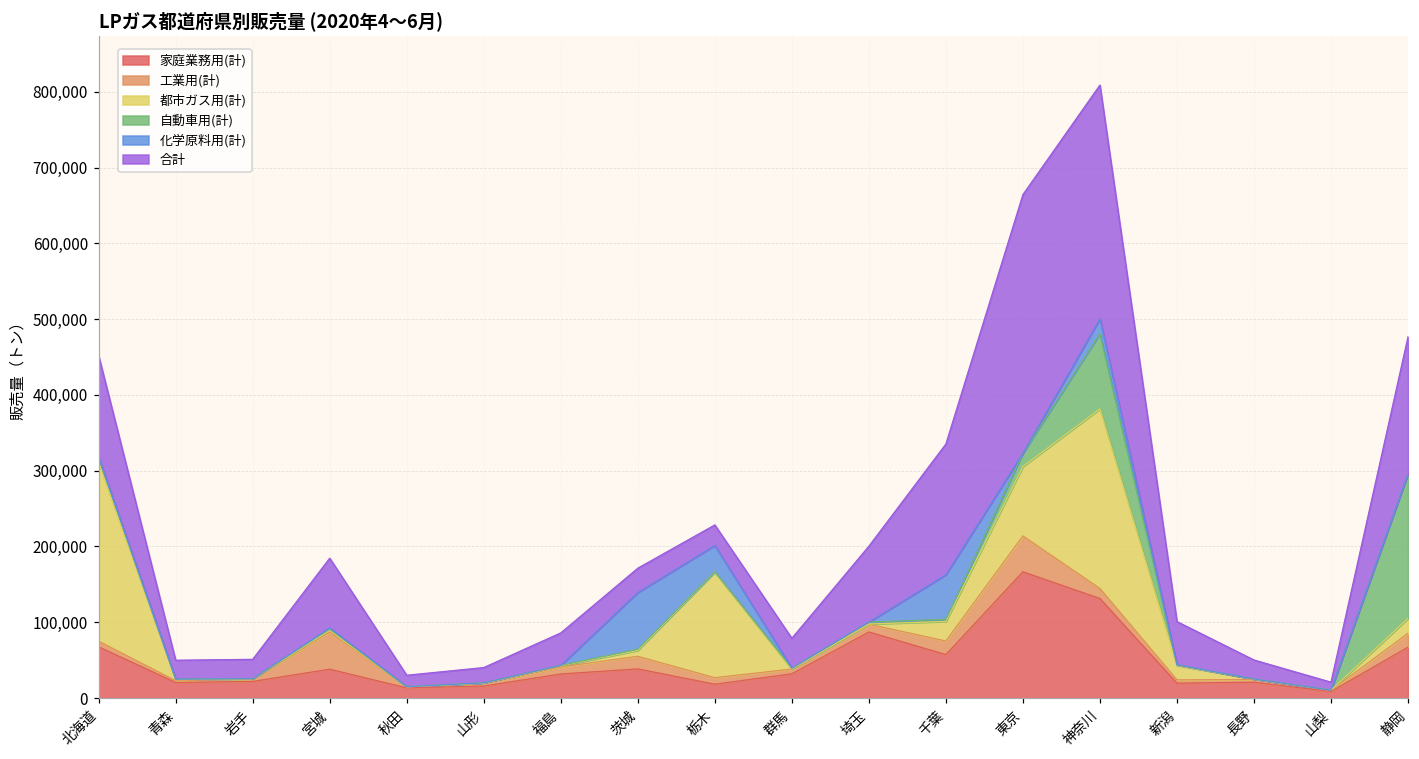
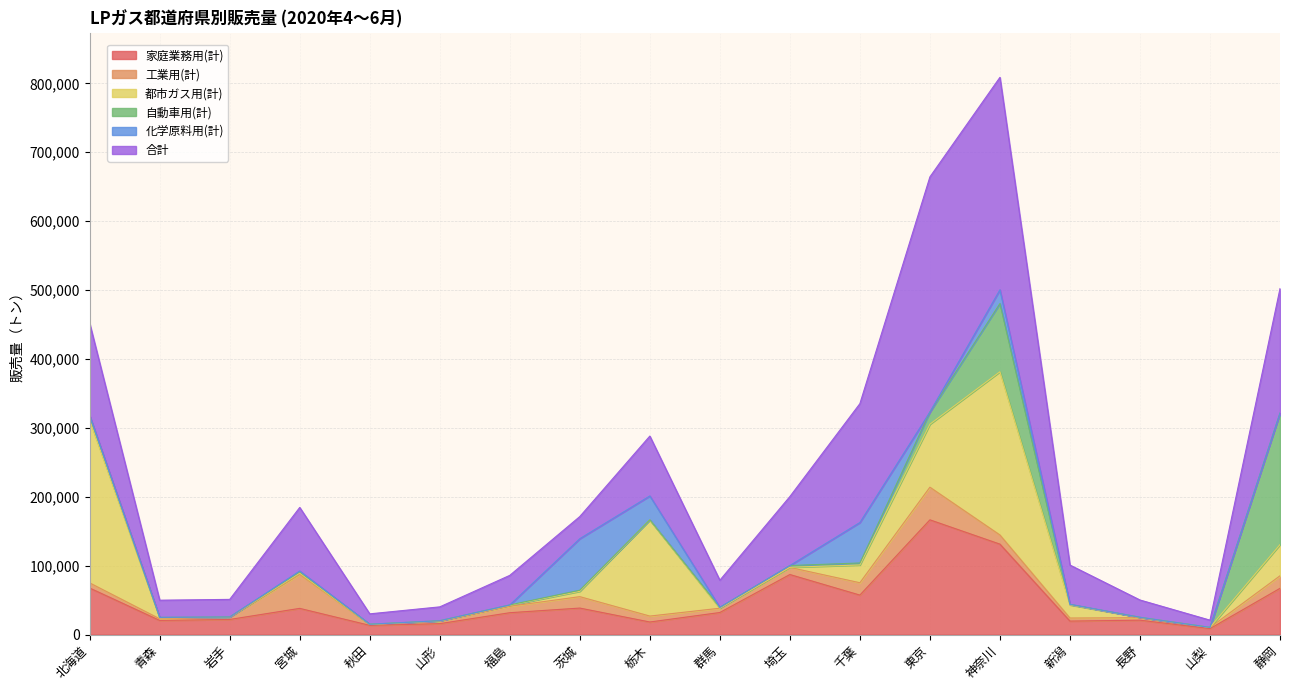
合計, 栃木: 30,000 -> 90,000
都市ガス用(計), 静岡: 20,000 -> 50,000
